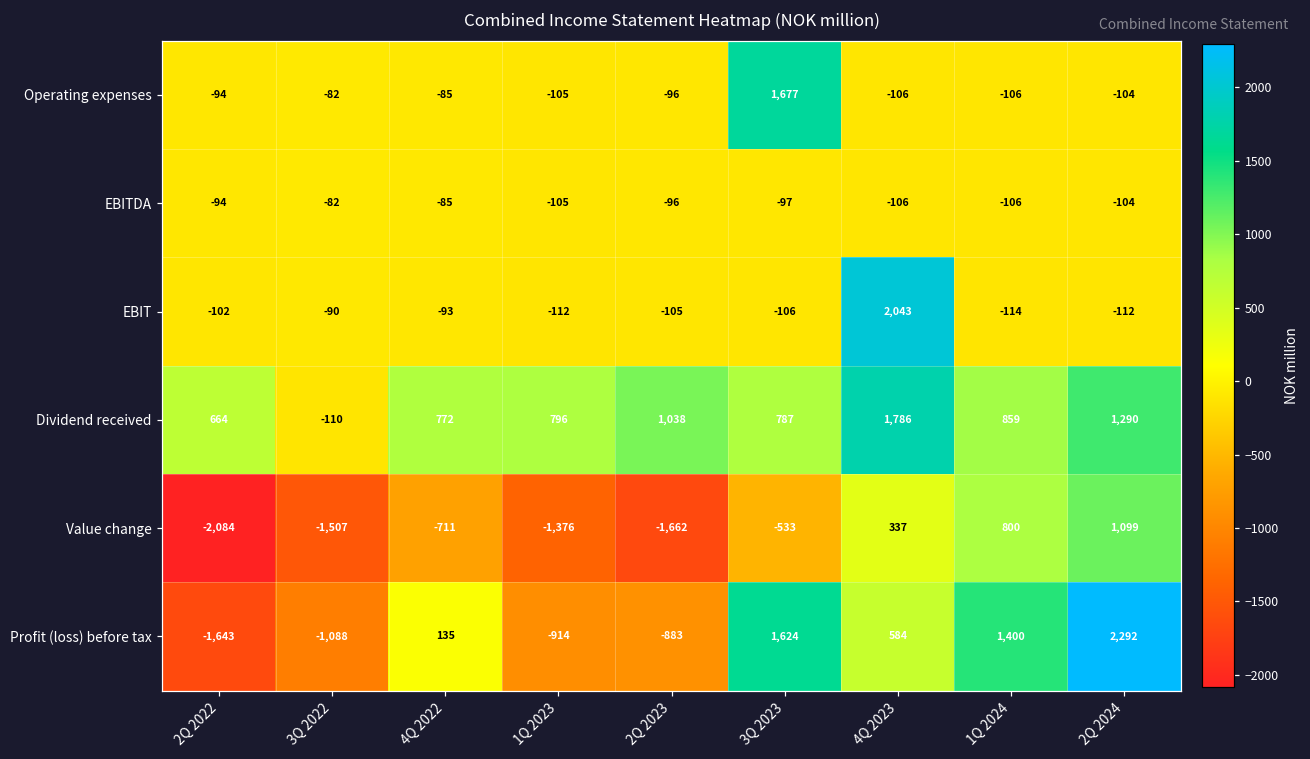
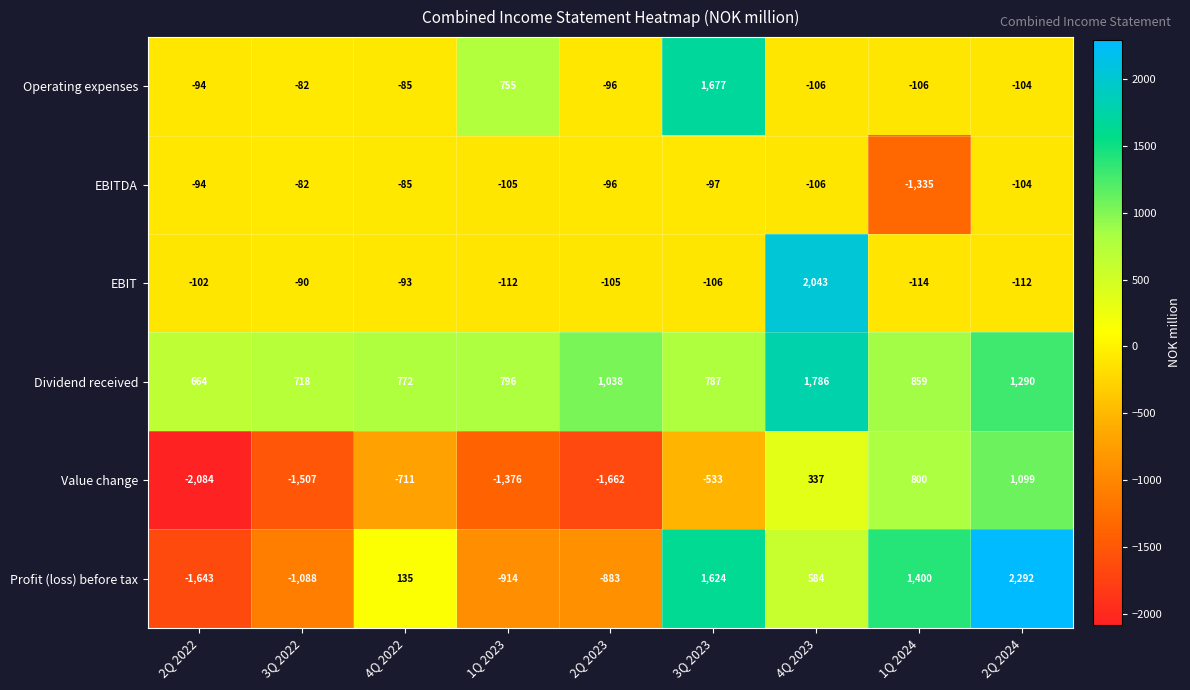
Operating expenses, 1Q 2023: -105 -> 755
EBITDA, 1Q 2024: -106 -> -1,335
Dividend received, 3Q 2022: -110 -> 718
